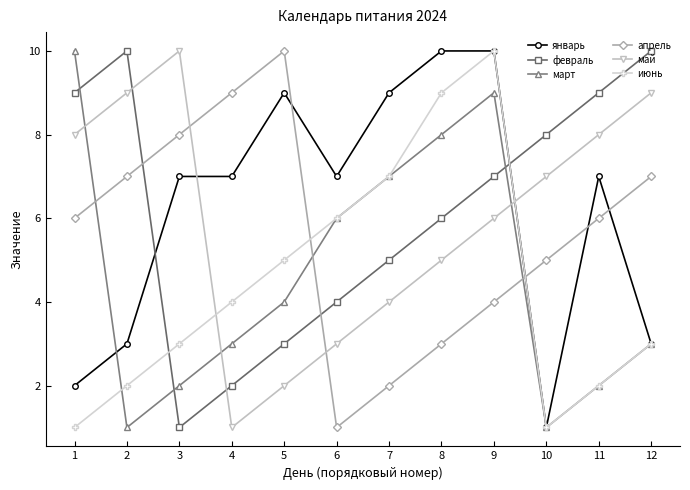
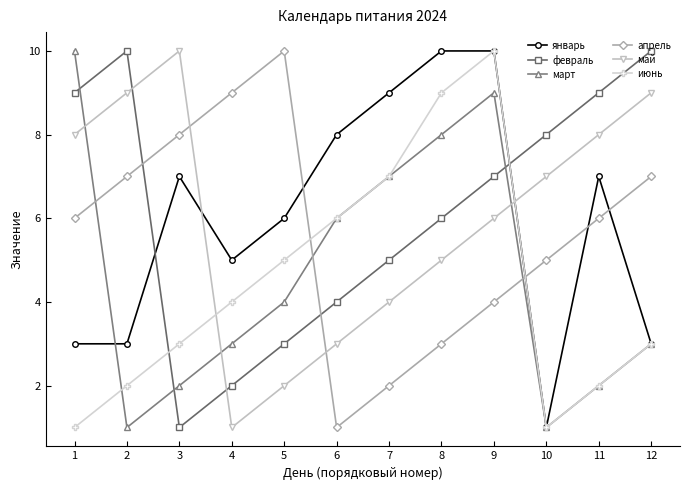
январь, 1: 2 -> 3
январь, 4: 7 -> 5
январь, 5: 9 -> 6
январь, 6: 7 -> 8
